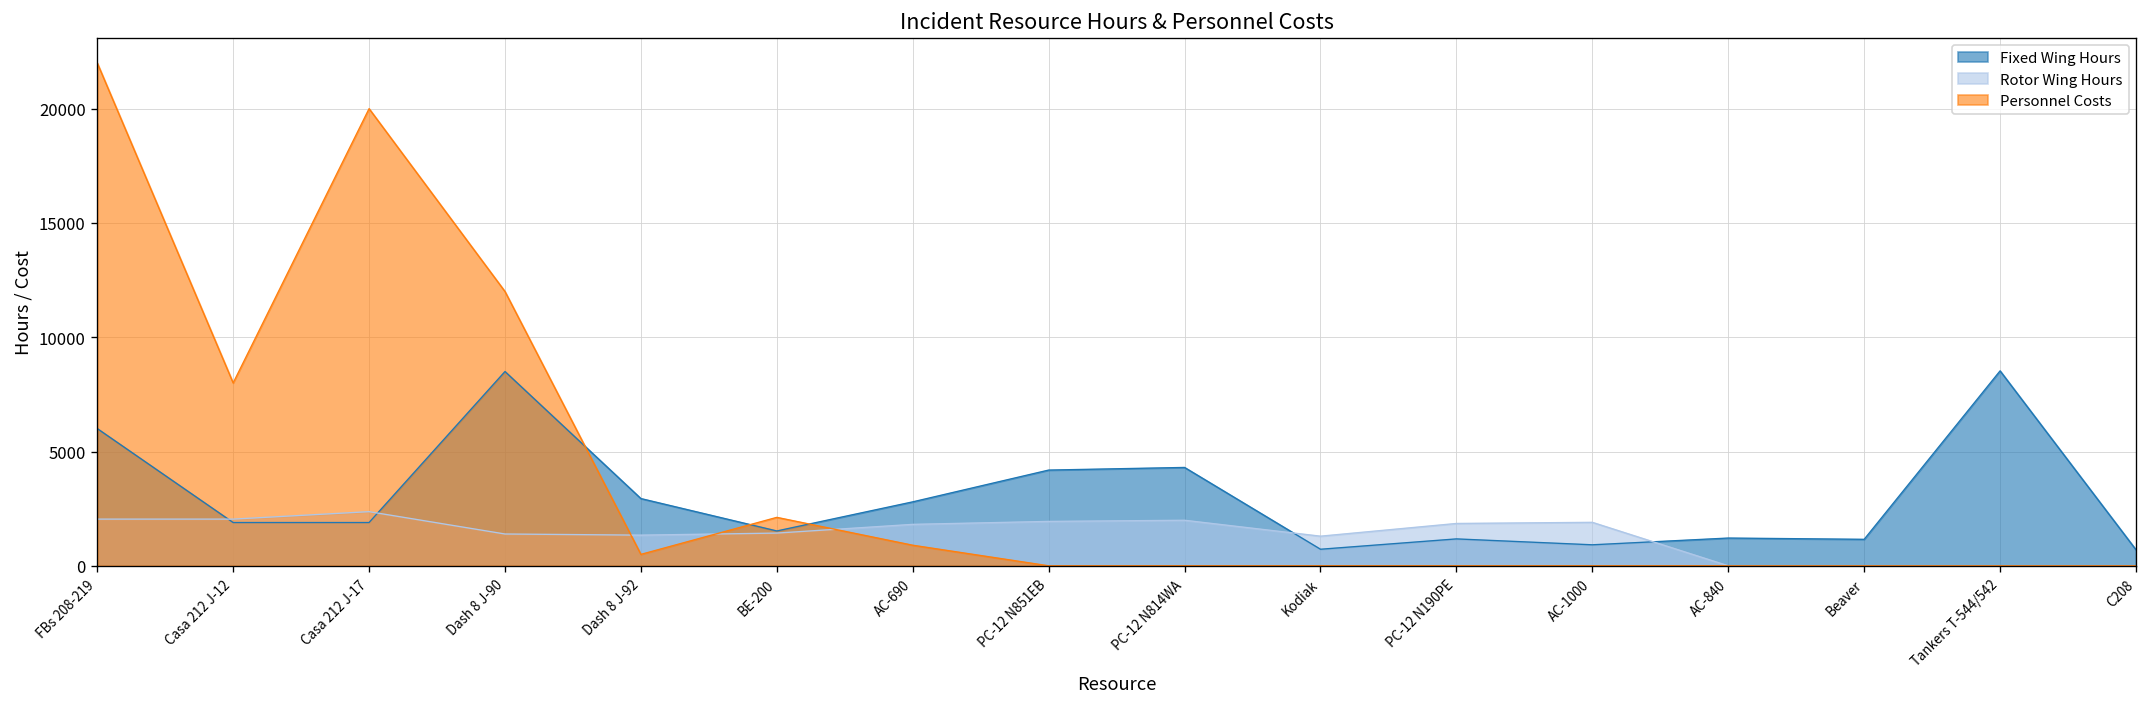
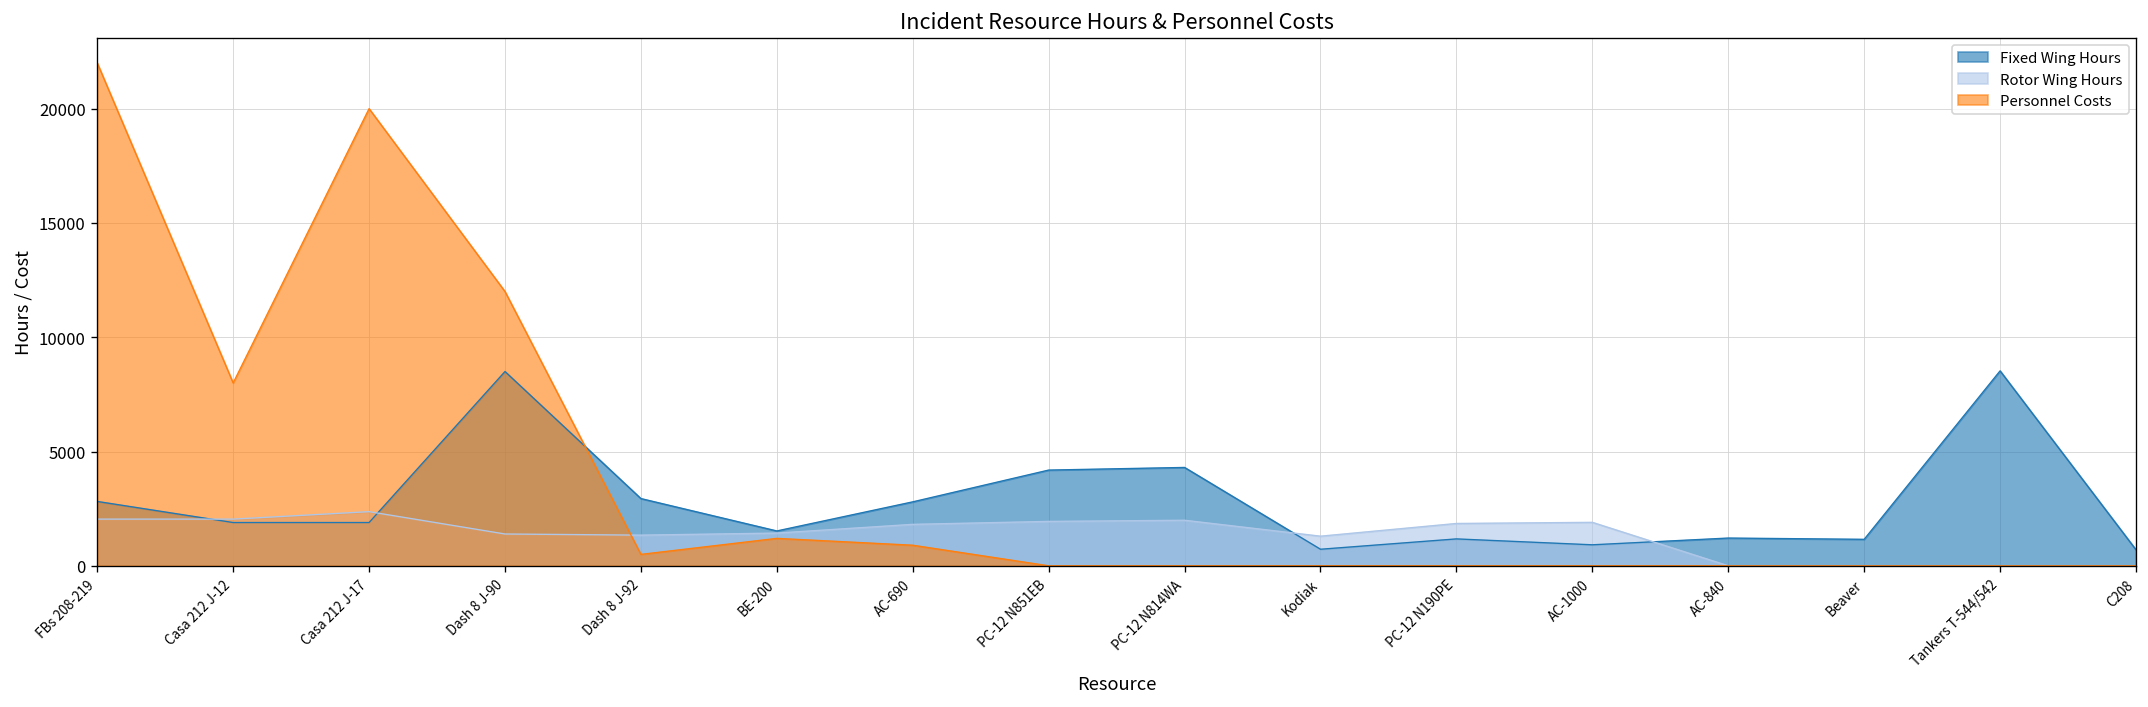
Fixed Wing Hours, FBs 208-219: 6000 -> 2800
Personnel Costs, BE-200: 2100 -> 1200
